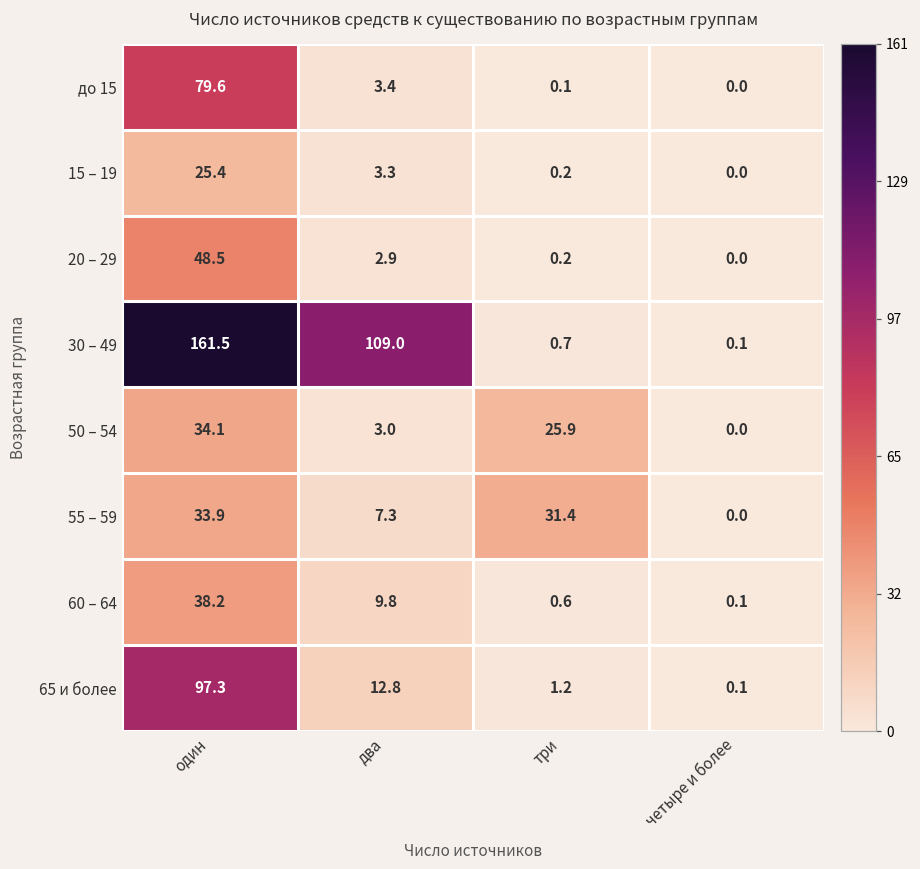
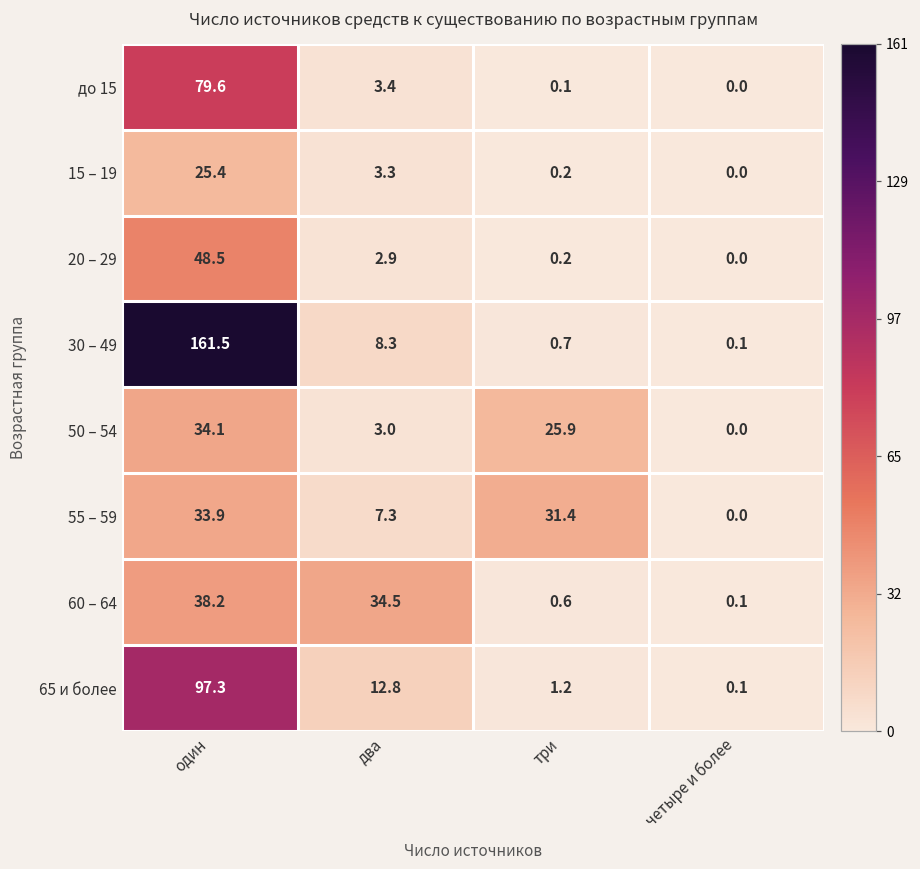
30 – 49, два: 109.0 -> 8.3
60 – 64, два: 9.8 -> 34.5
